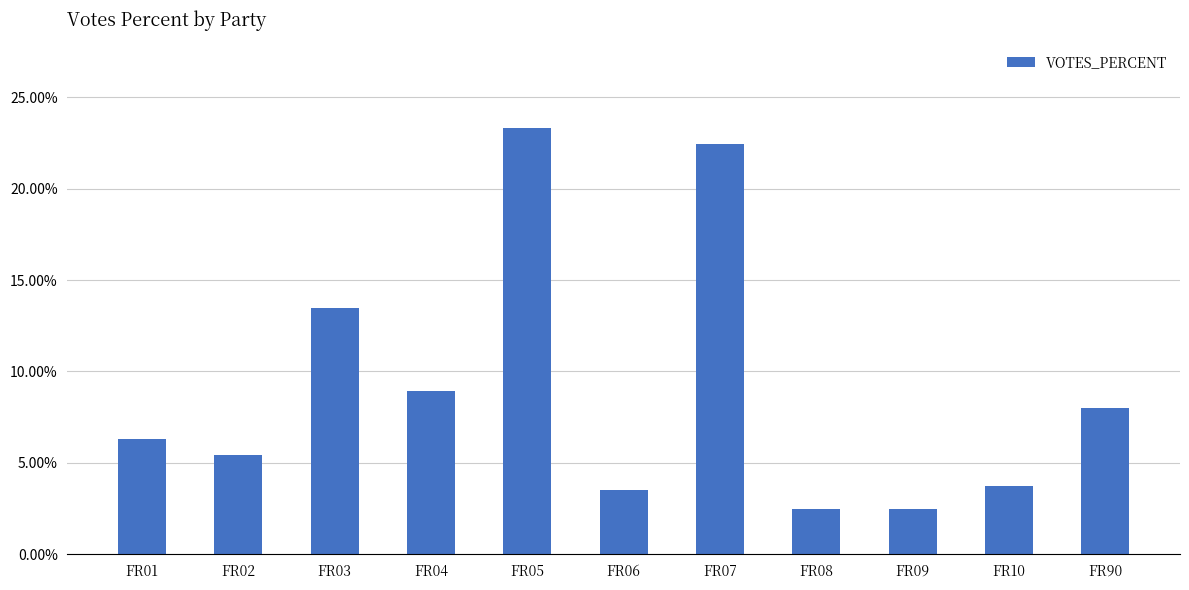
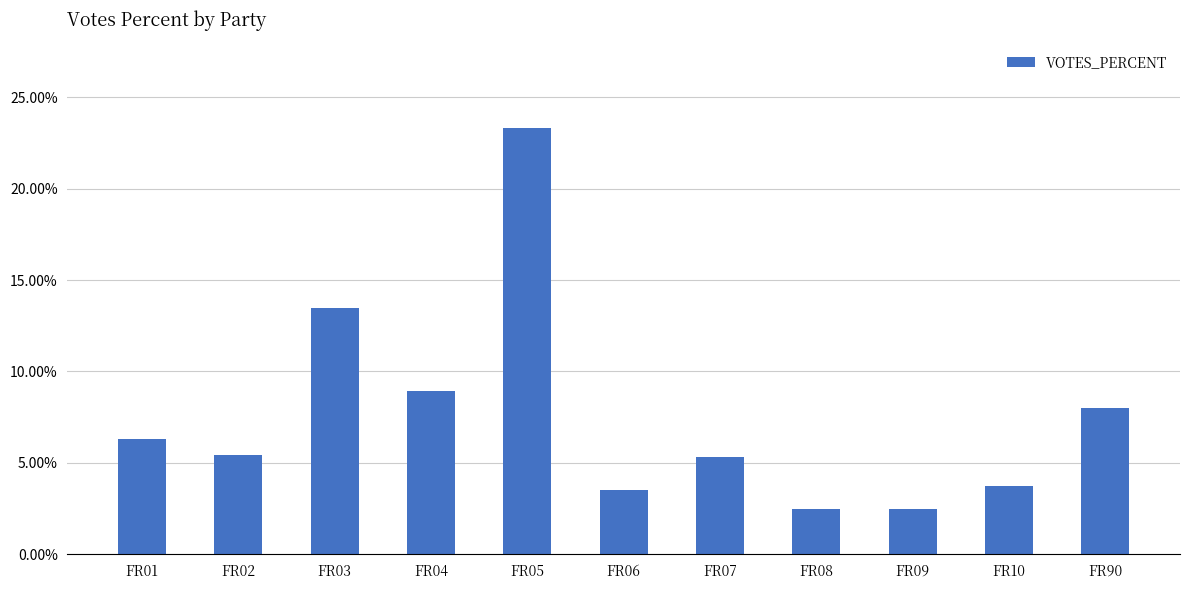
FR07: 22.4% -> 5.4%
